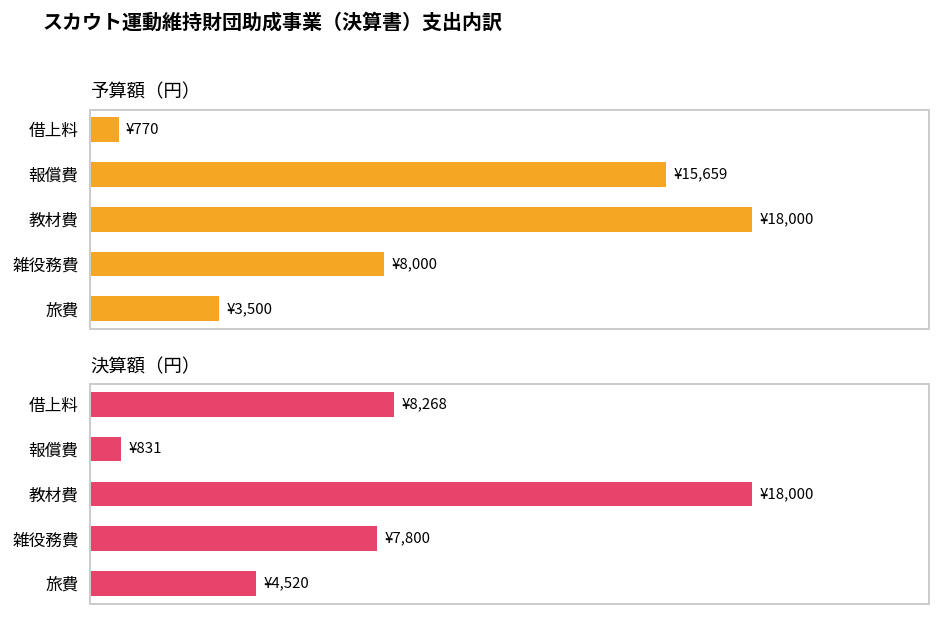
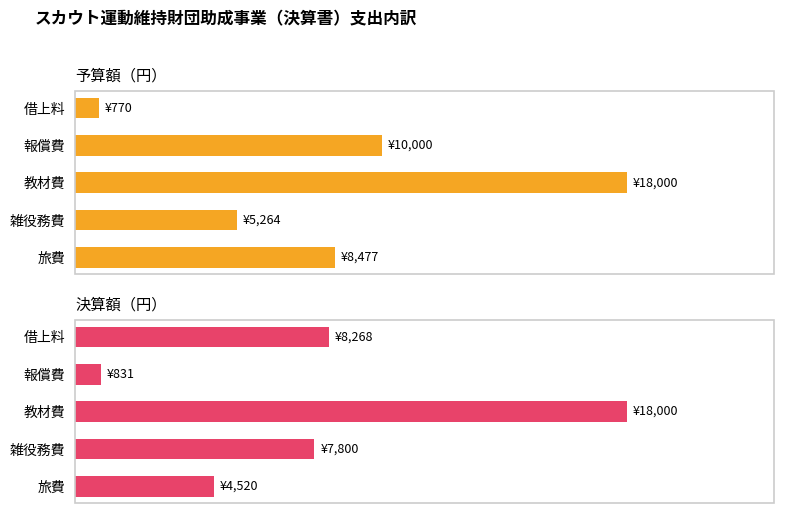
予算額（円）, 報償費: ¥15,659 -> ¥10,000
予算額（円）, 雑役務費: ¥8,000 -> ¥5,264
予算額（円）, 旅費: ¥3,500 -> ¥8,477
